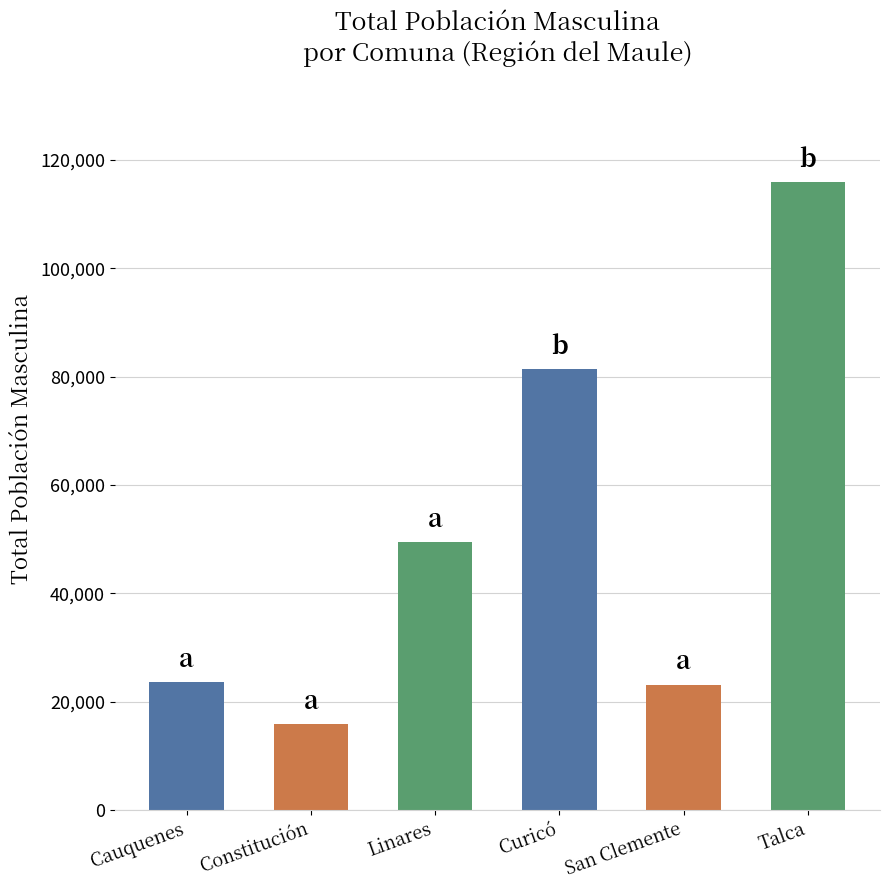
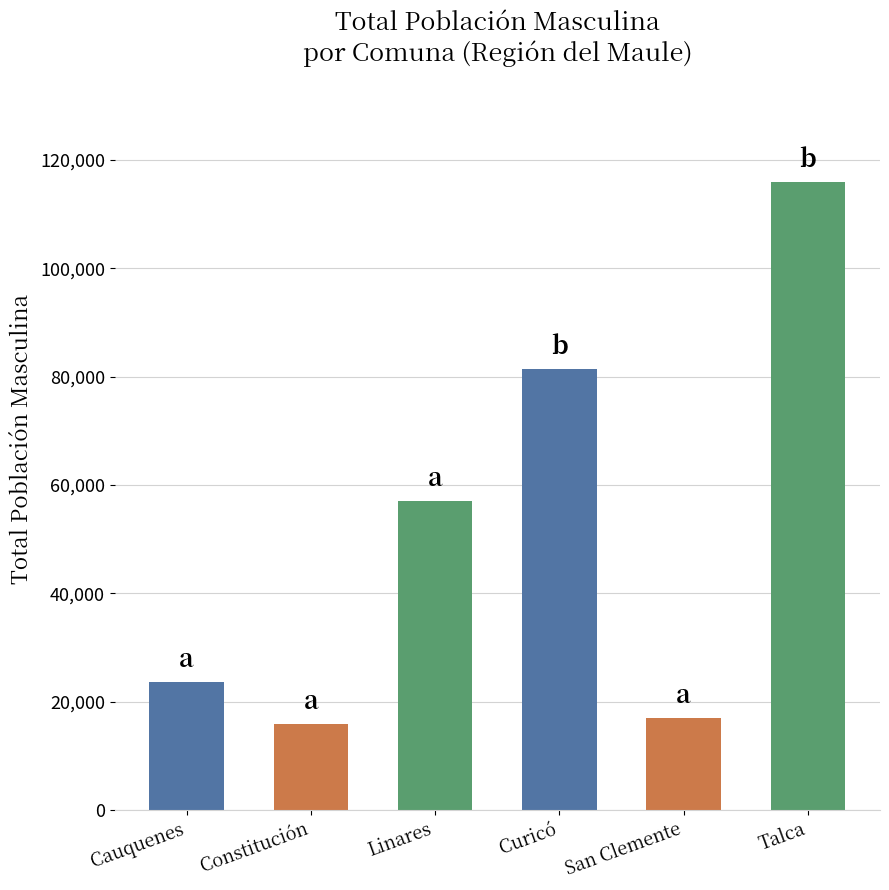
Linares: 49,000 -> 57,000
San Clemente: 23,000 -> 17,000
